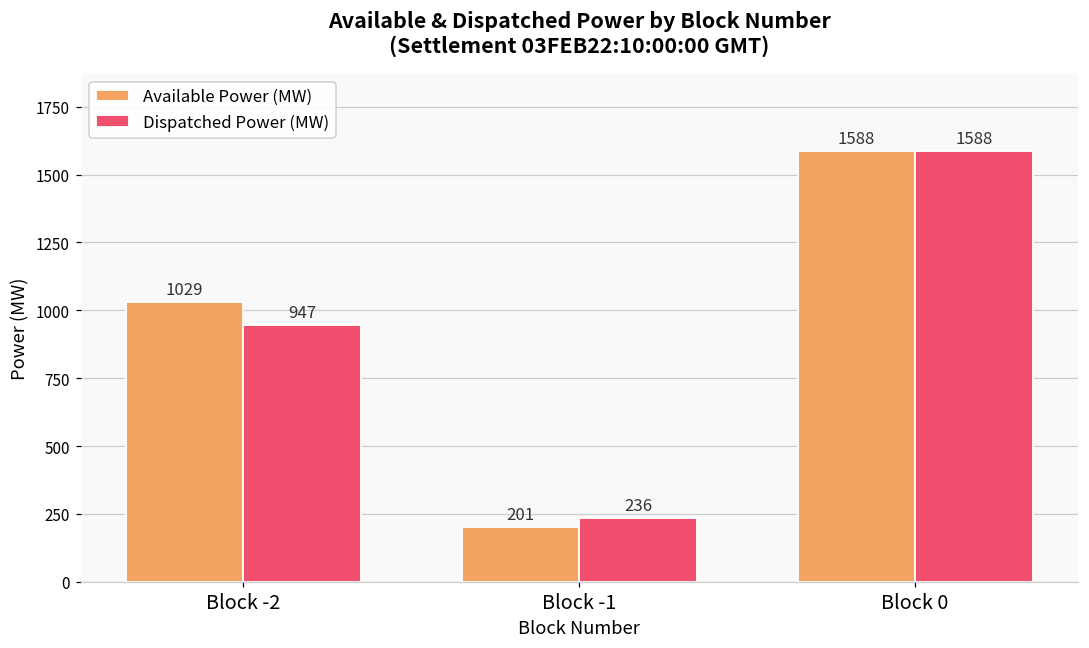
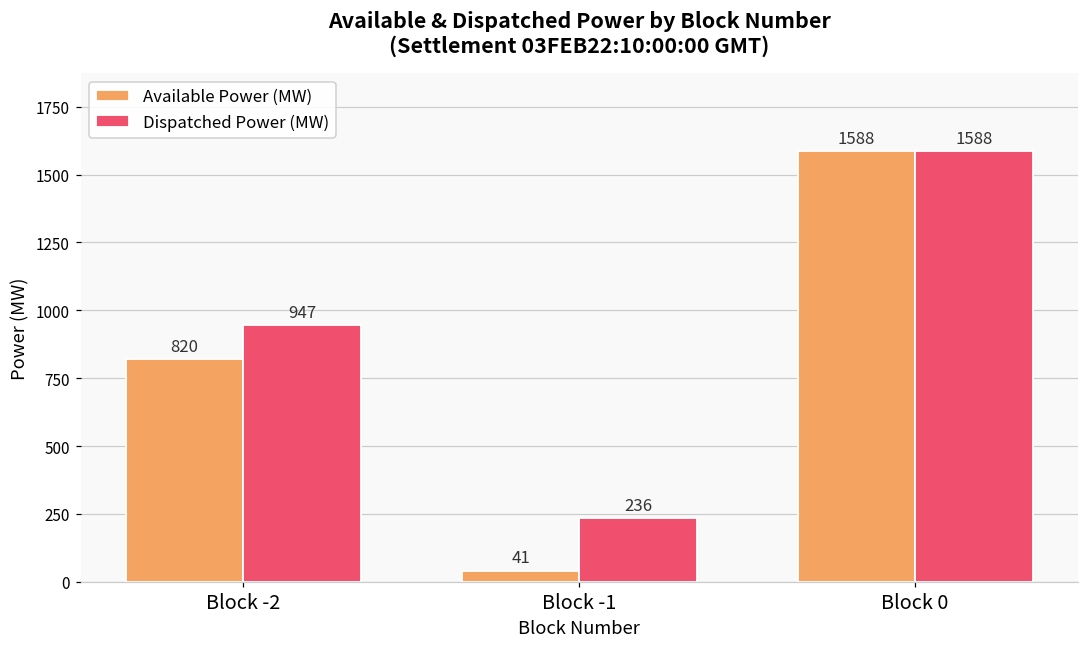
Available Power (MW), Block -2: 1029 -> 820
Available Power (MW), Block -1: 201 -> 41
